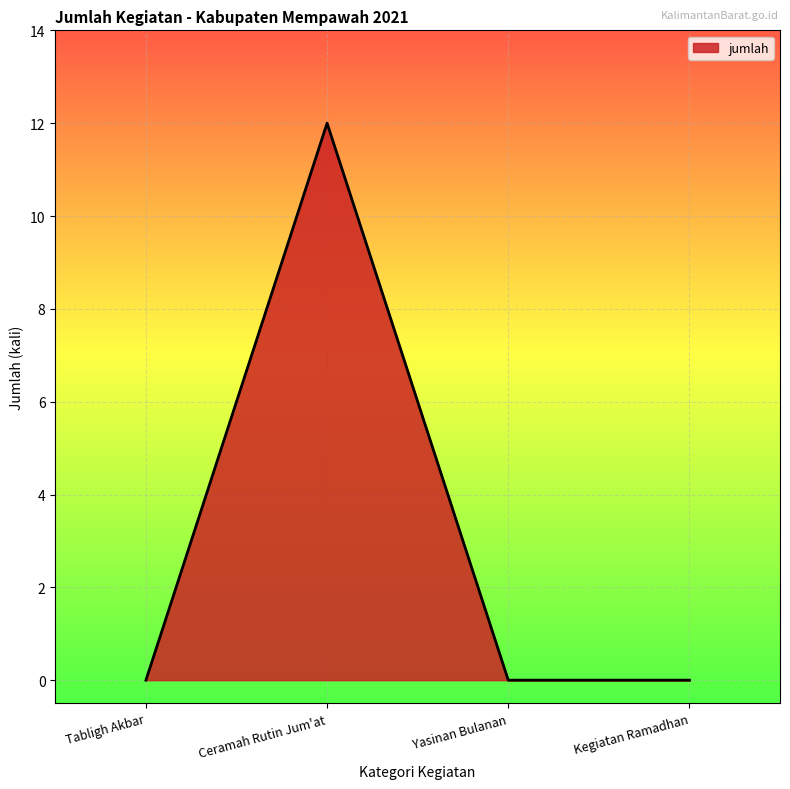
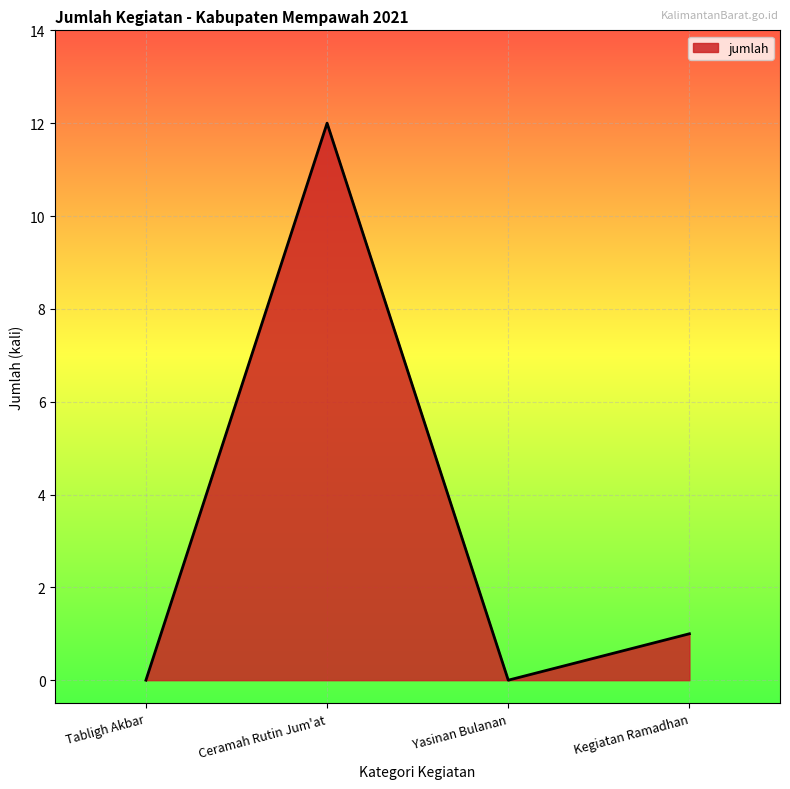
Kegiatan Ramadhan: 0 -> 1
